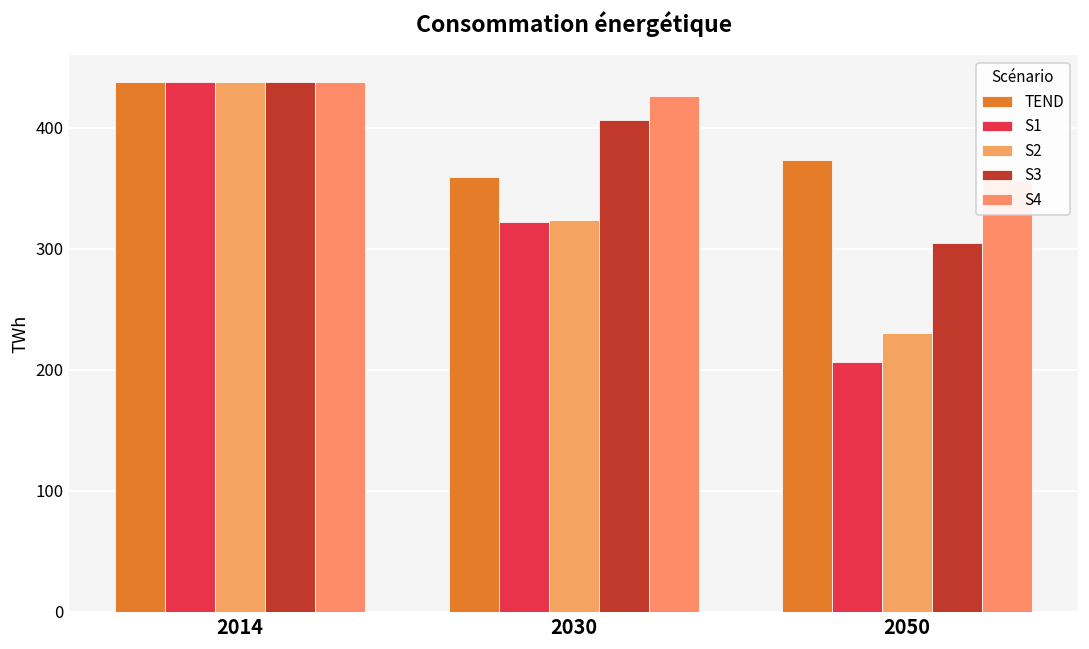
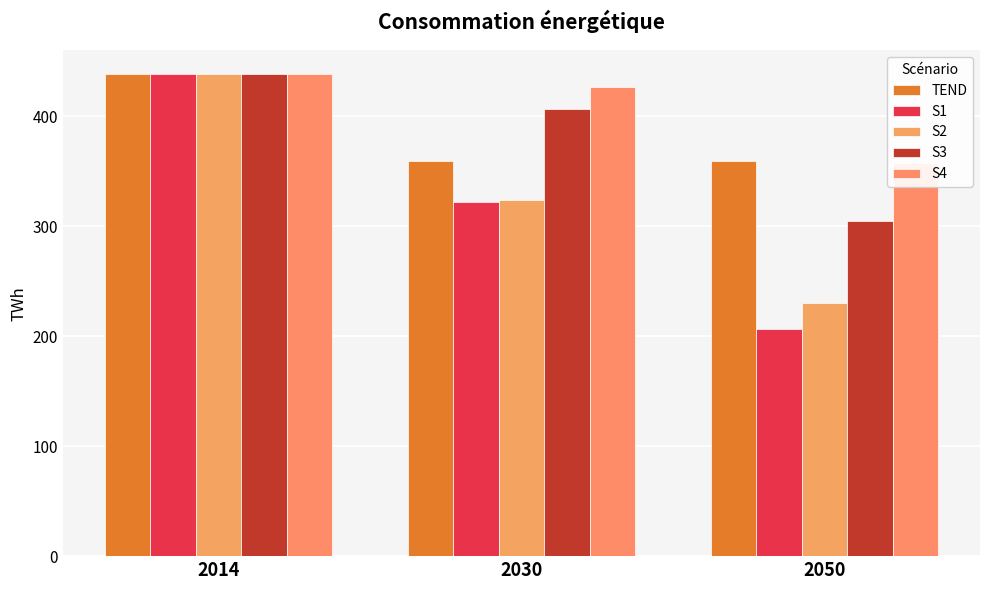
TEND, 2050: 373 -> 359
